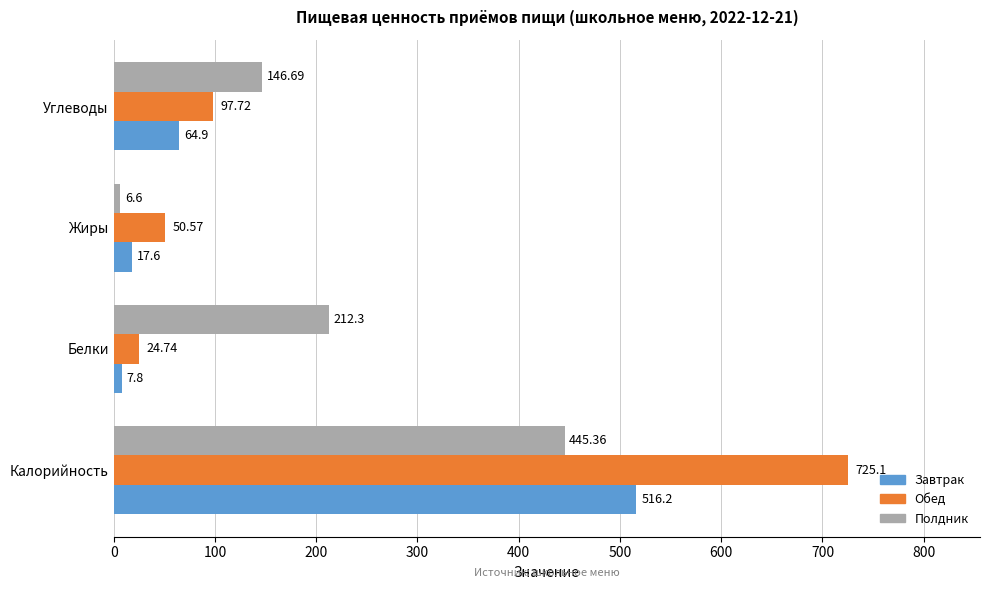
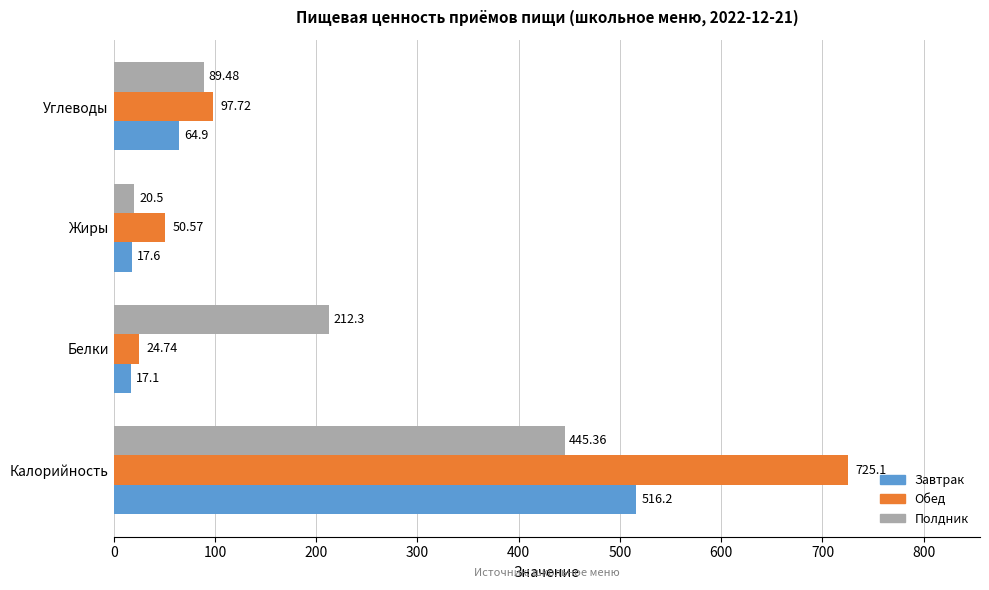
Полдник, Углеводы: 146.69 -> 89.48
Полдник, Жиры: 6.6 -> 20.5
Завтрак, Белки: 7.8 -> 17.1
